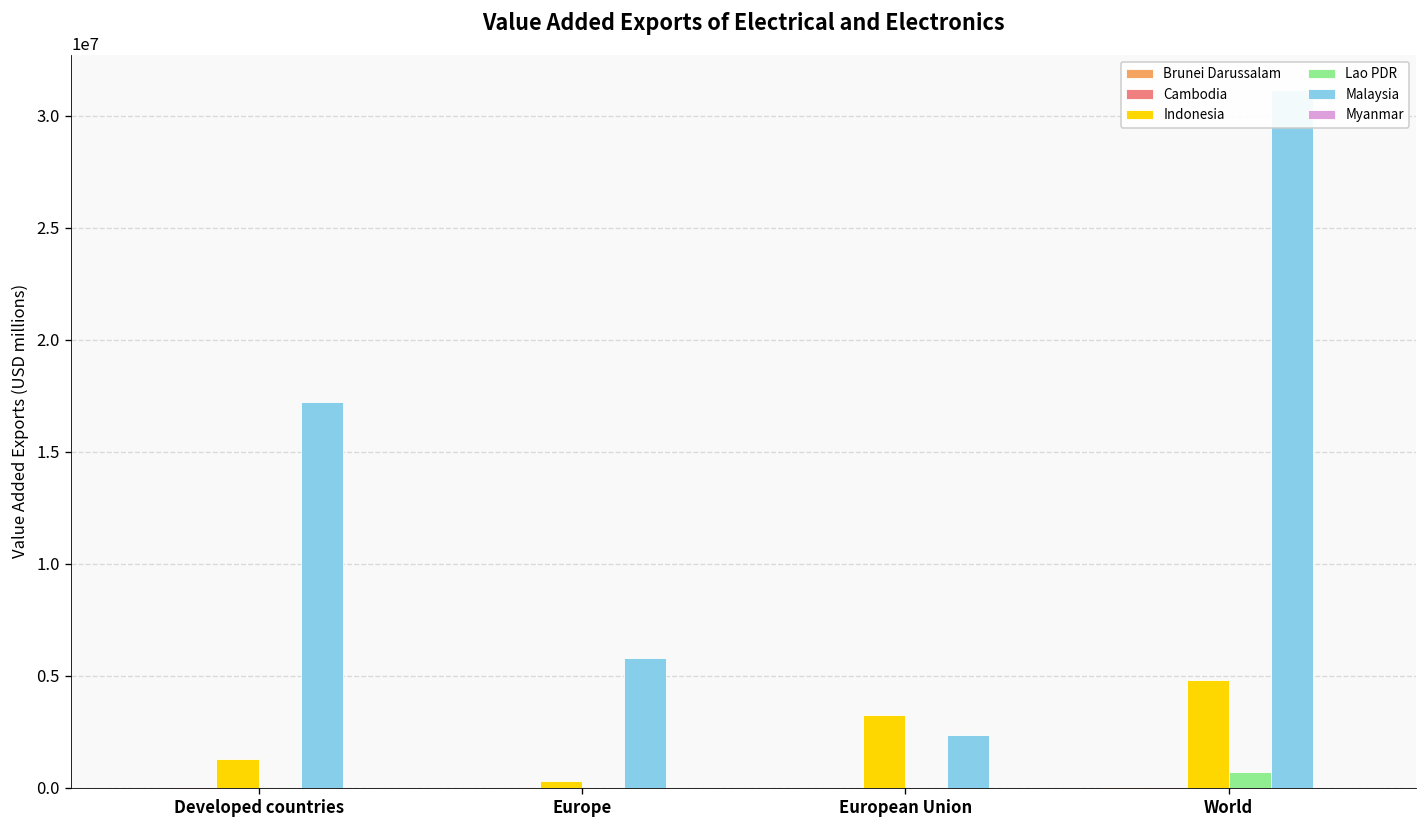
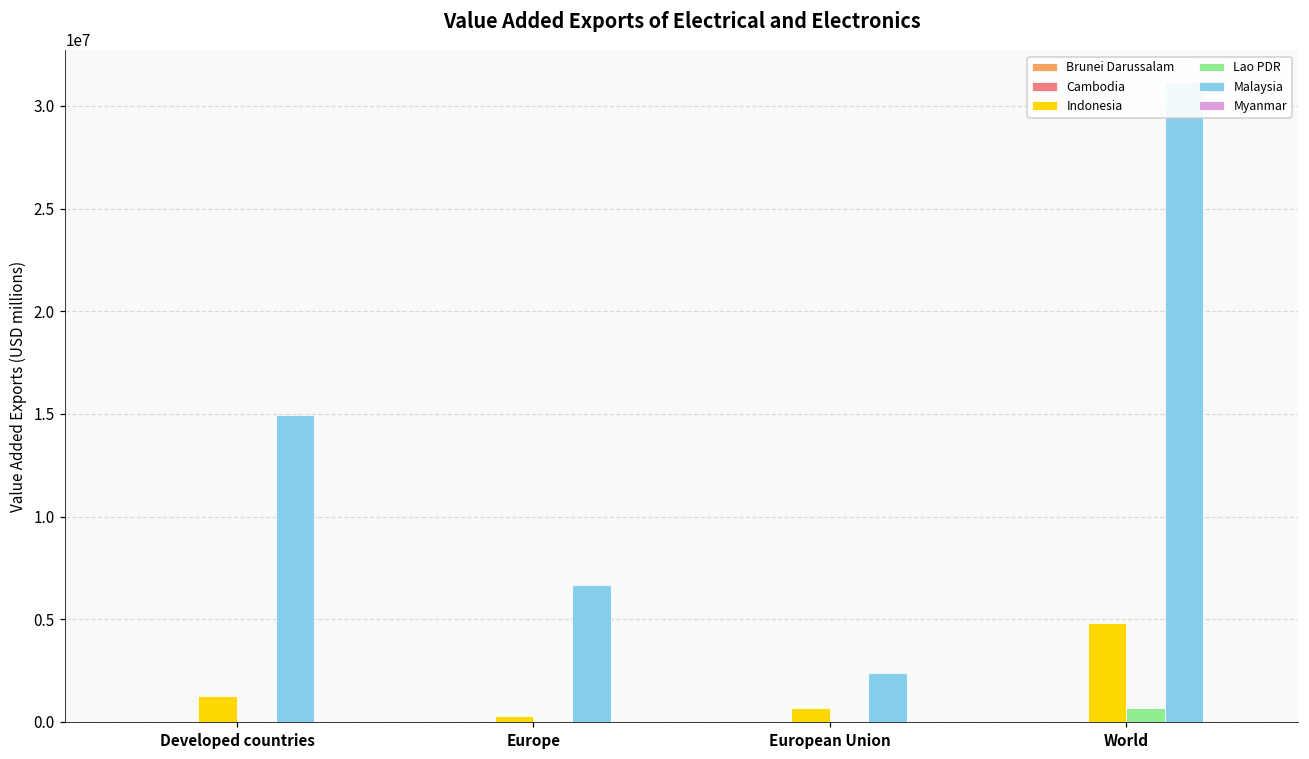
Malaysia, Developed countries: 17200000 -> 14900000
Malaysia, Europe: 5800000 -> 6700000
Indonesia, European Union: 3200000 -> 700000
